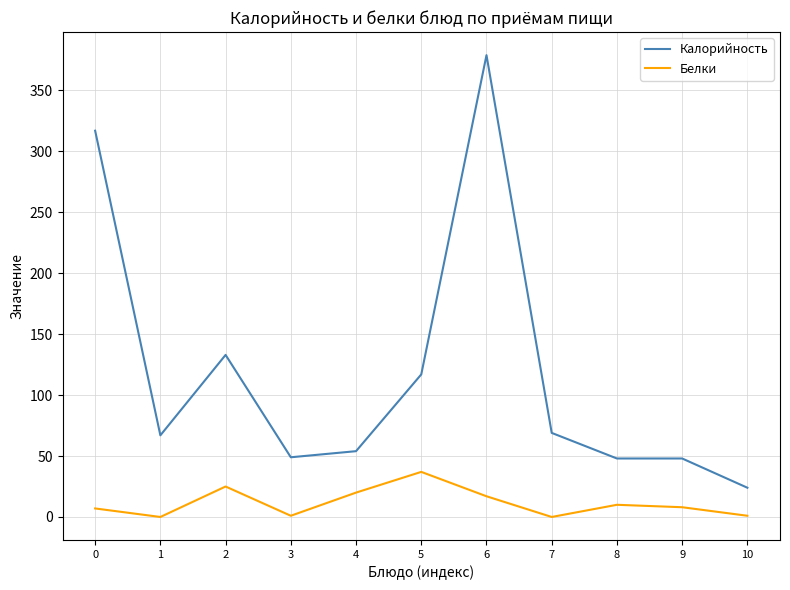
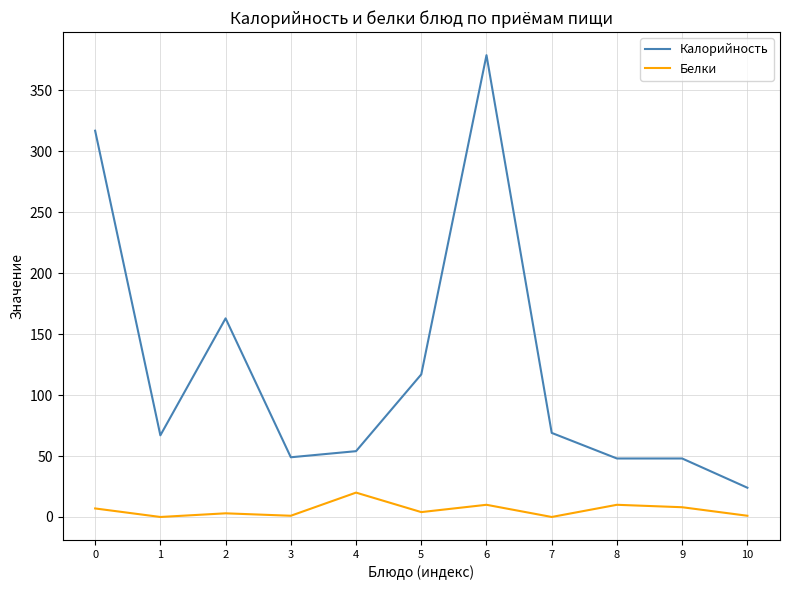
Калорийность, 2: 133 -> 163
Белки, 2: 25 -> 3
Белки, 5: 37 -> 4
Белки, 6: 17 -> 10
